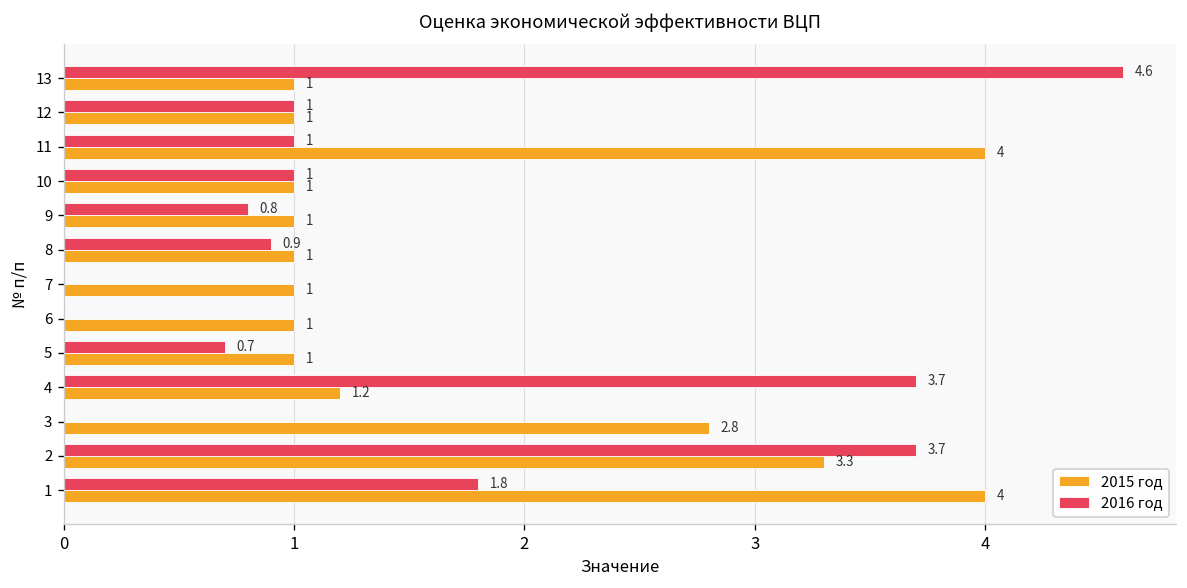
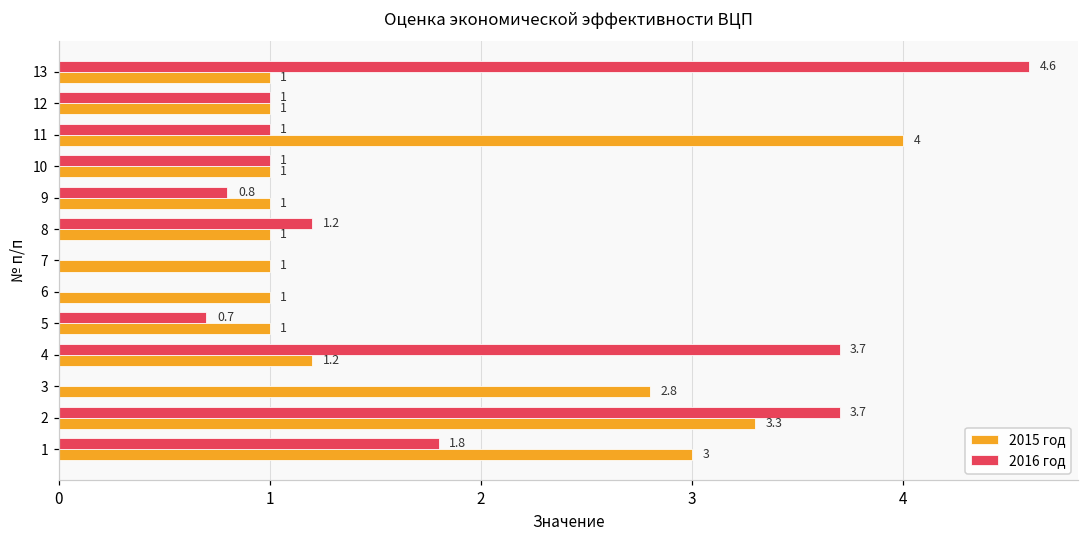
2016 год, 8: 0.9 -> 1.2
2015 год, 1: 4 -> 3
